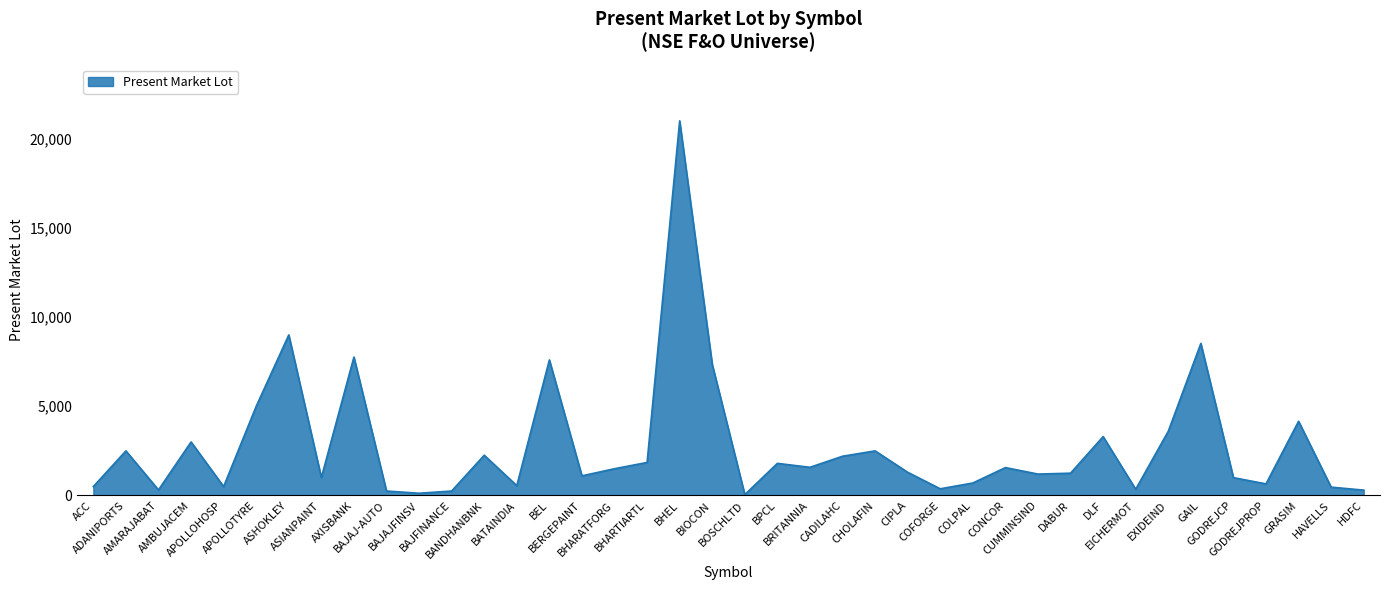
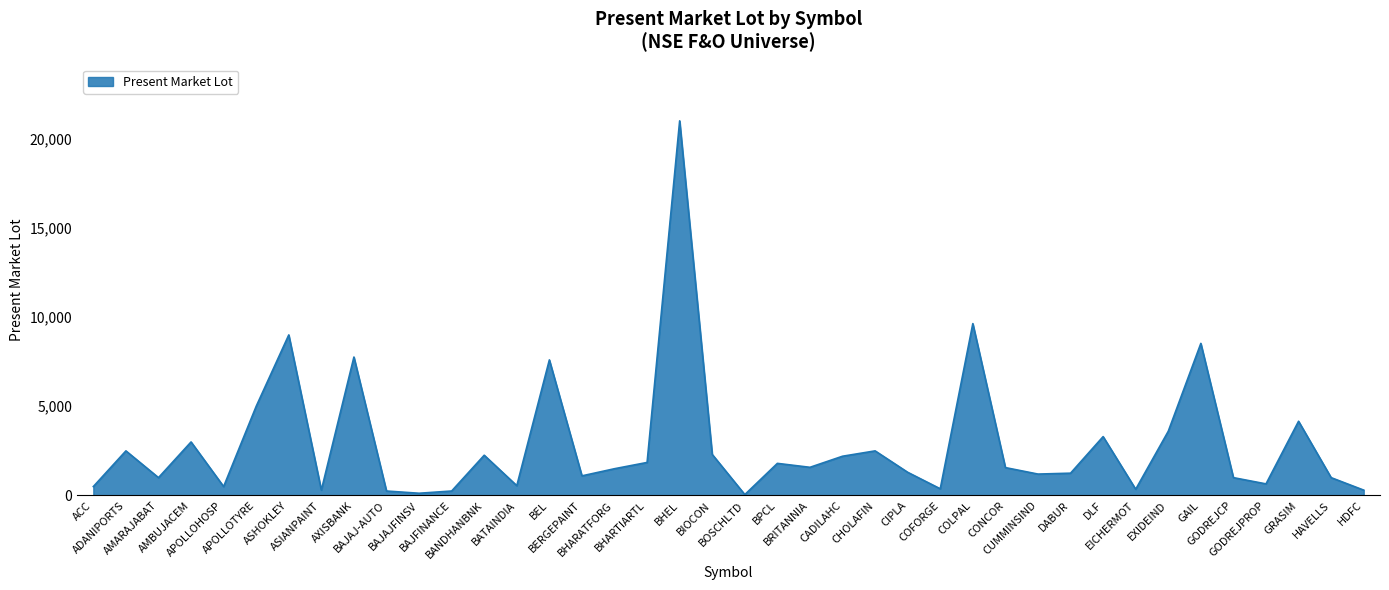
AMARAJABAT: 300 -> 1,000
ASIANPAINT: 1,000 -> 300
BIOCON: 7,300 -> 2,300
COLPAL: 700 -> 9,600
HAVELLS: 500 -> 1,000
